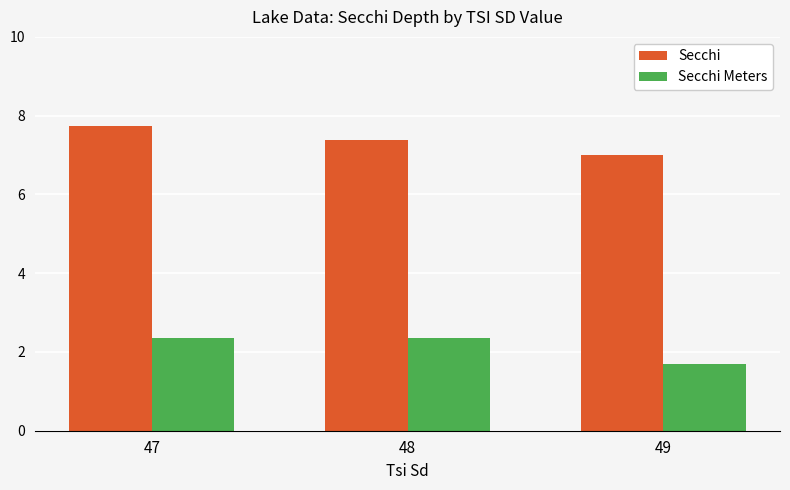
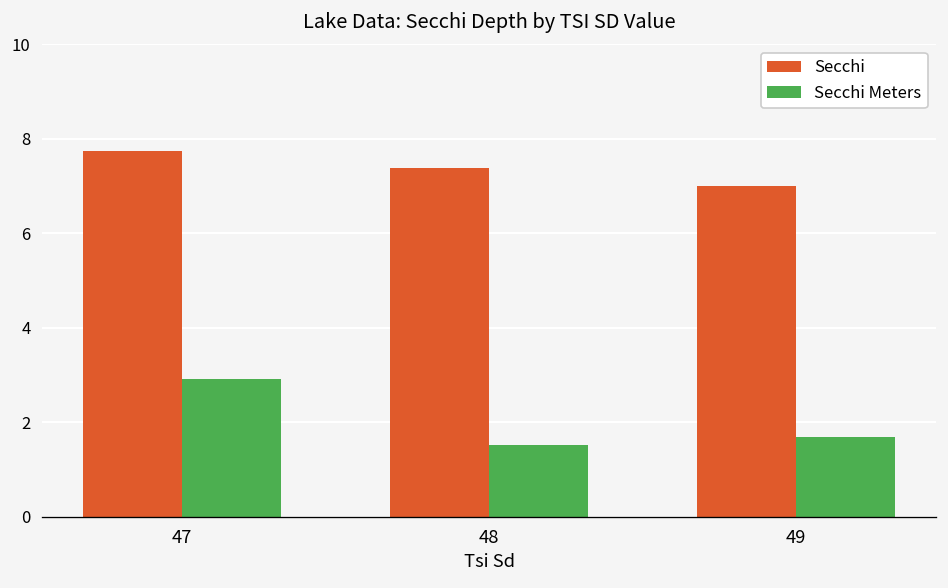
Secchi Meters, 47: 2.4 -> 2.9
Secchi Meters, 48: 2.4 -> 1.5
